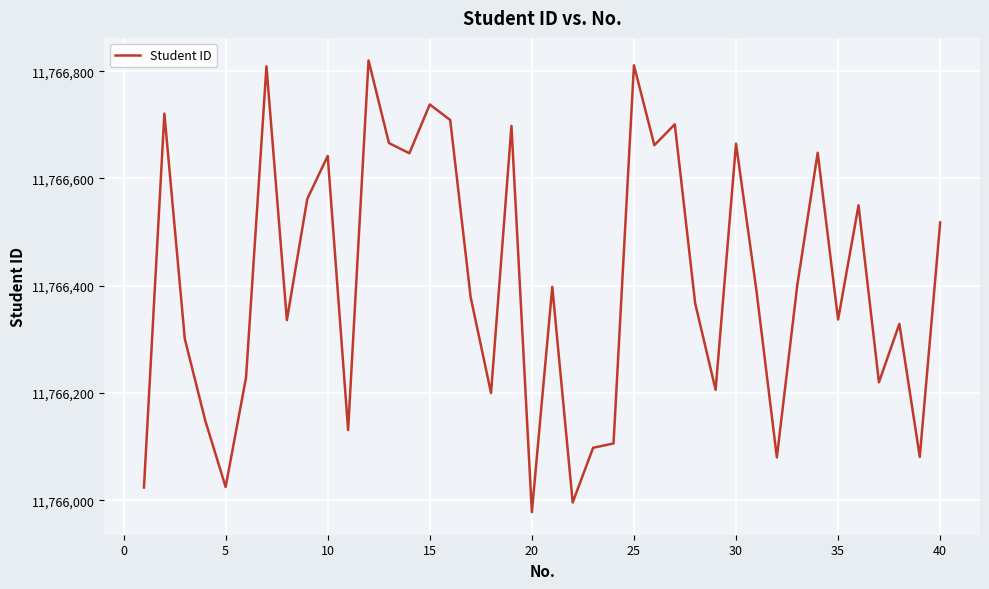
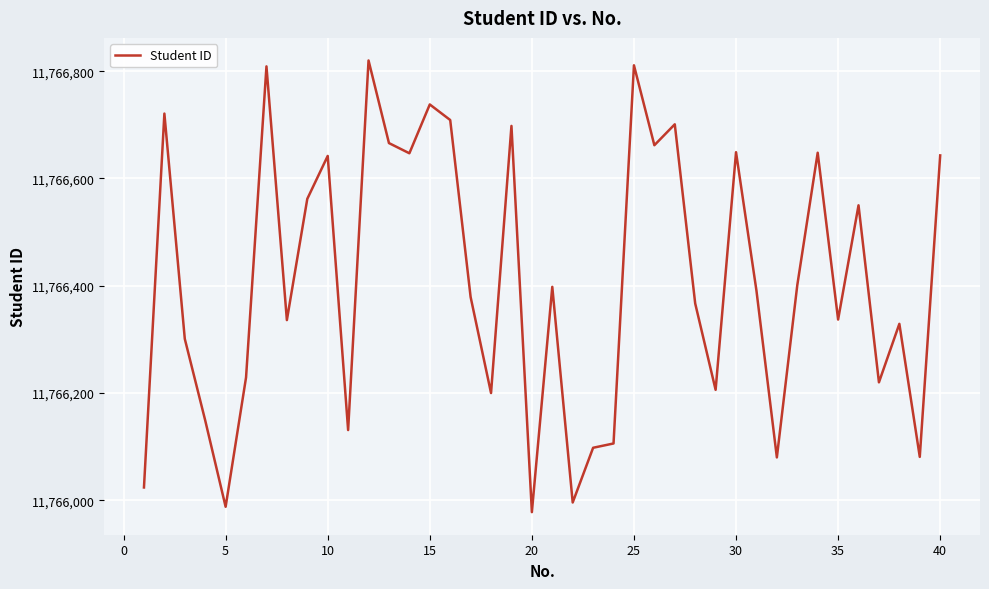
5: 11,766,030 -> 11,765,990
30: 11,766,670 -> 11,766,650
40: 11,766,520 -> 11,766,640
